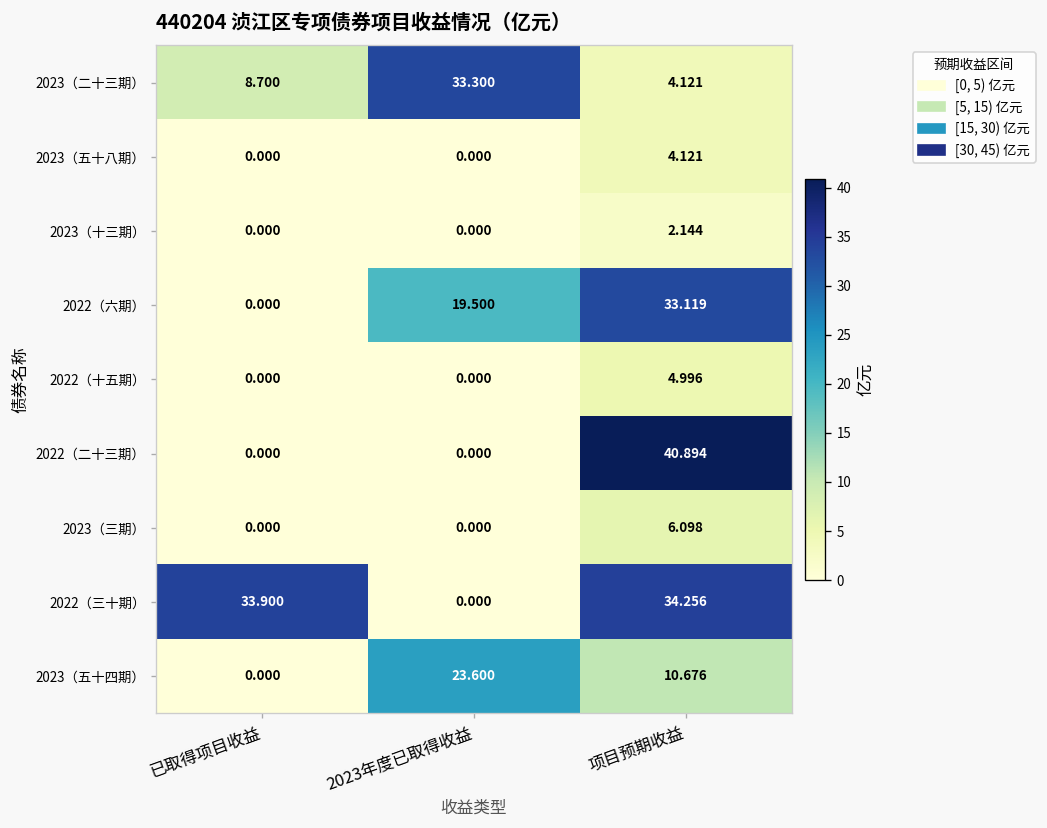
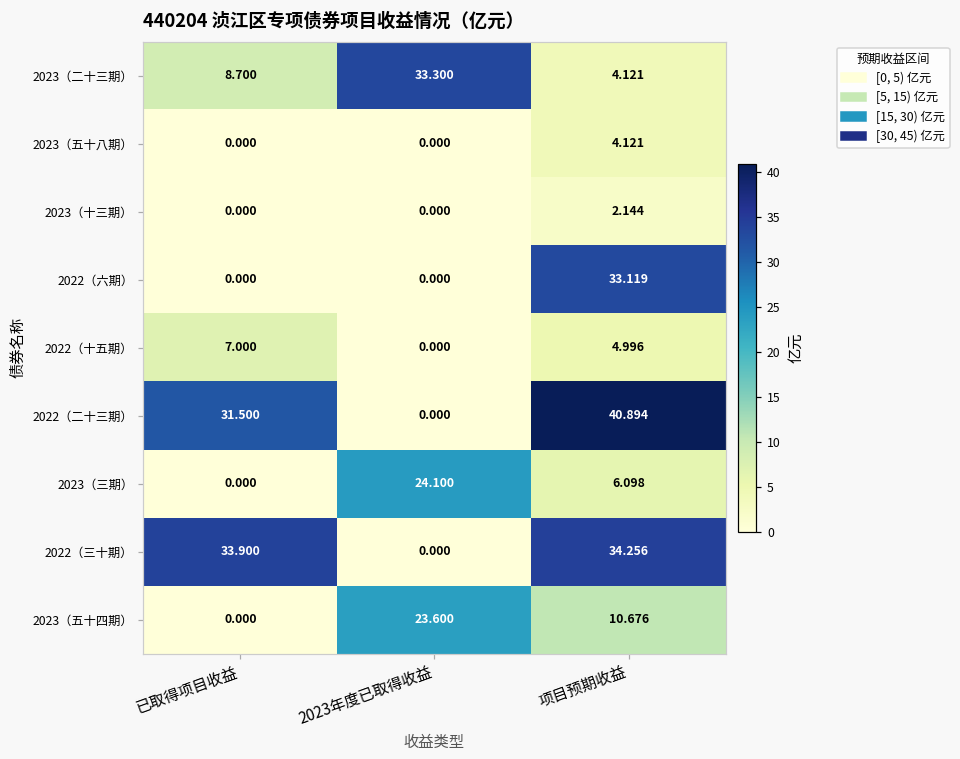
2022（六期）, 2023年度已取得收益: 19.500 -> 0.000
2022（十五期）, 已取得项目收益: 0.000 -> 7.000
2022（二十三期）, 已取得项目收益: 0.000 -> 31.500
2023（三期）, 2023年度已取得收益: 0.000 -> 24.100
